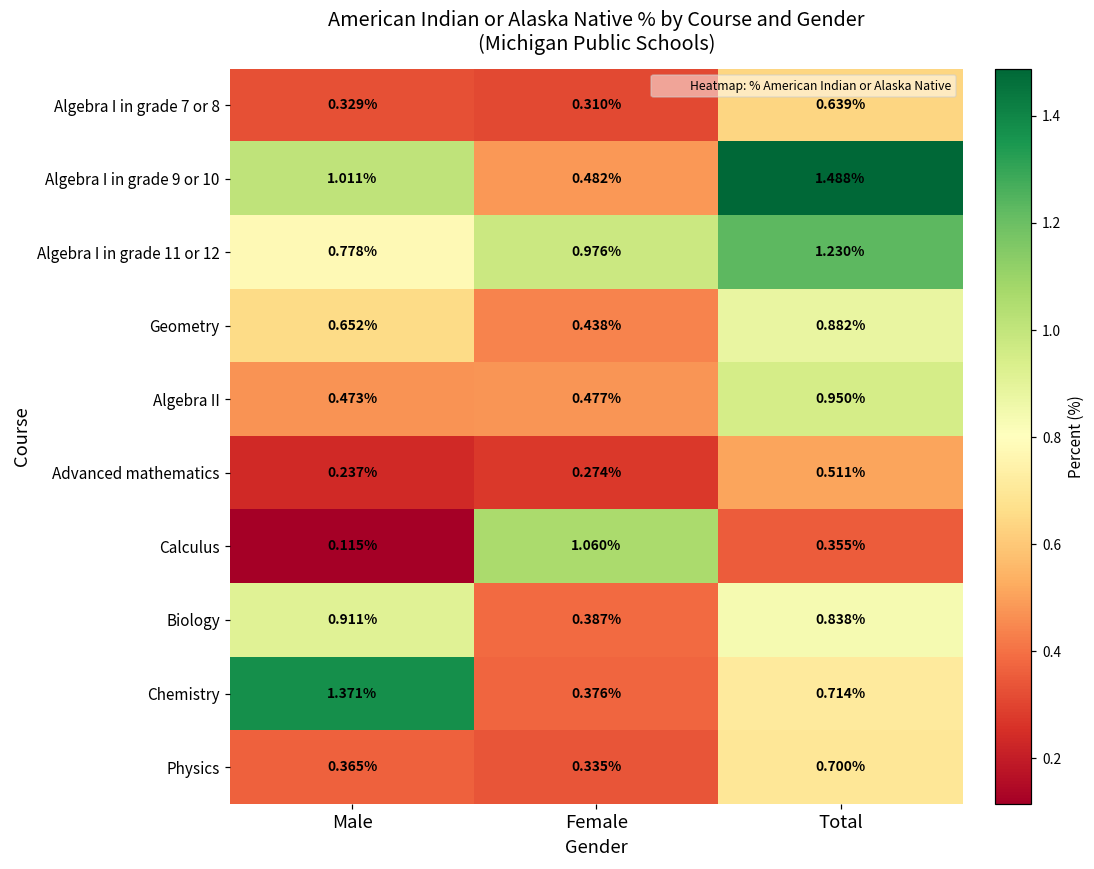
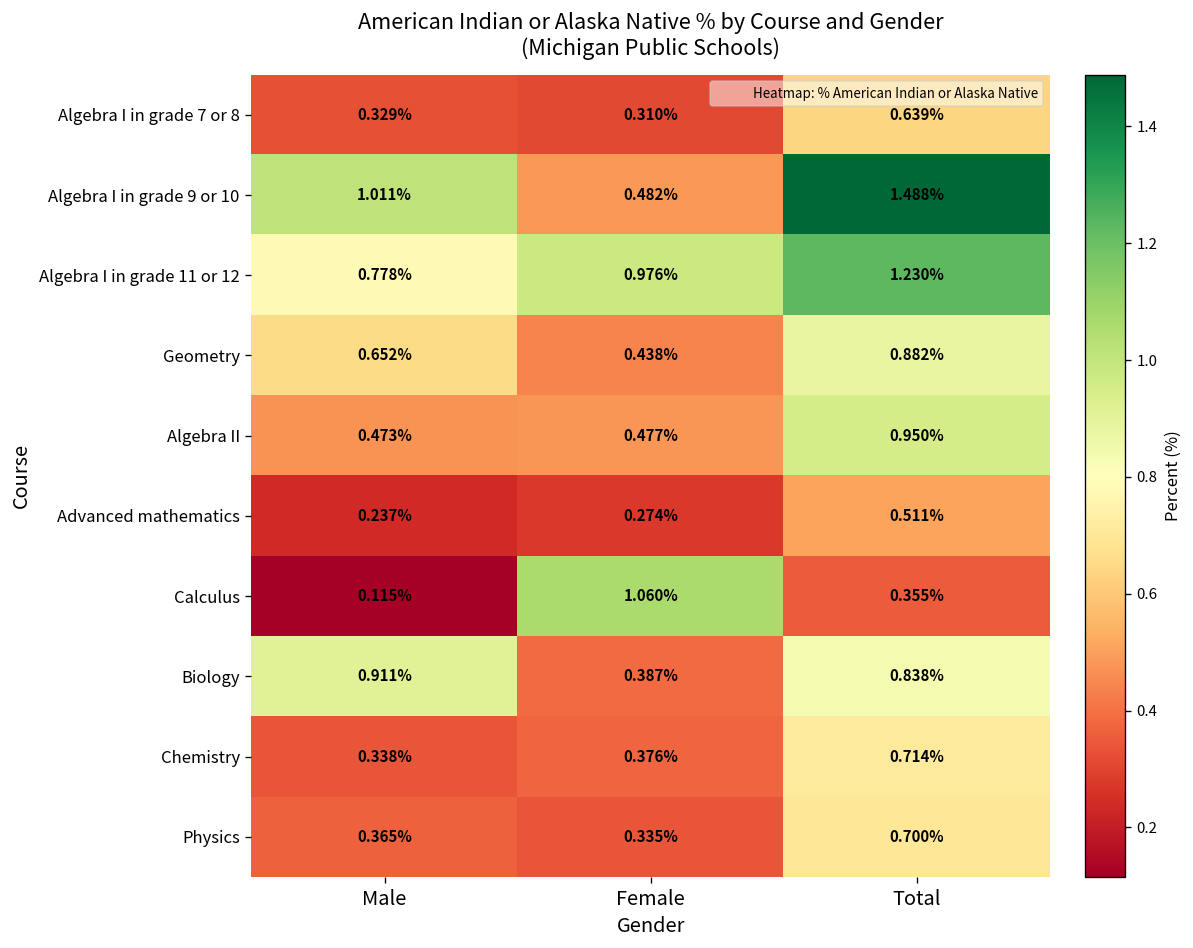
Chemistry, Male: 1.371% -> 0.338%
